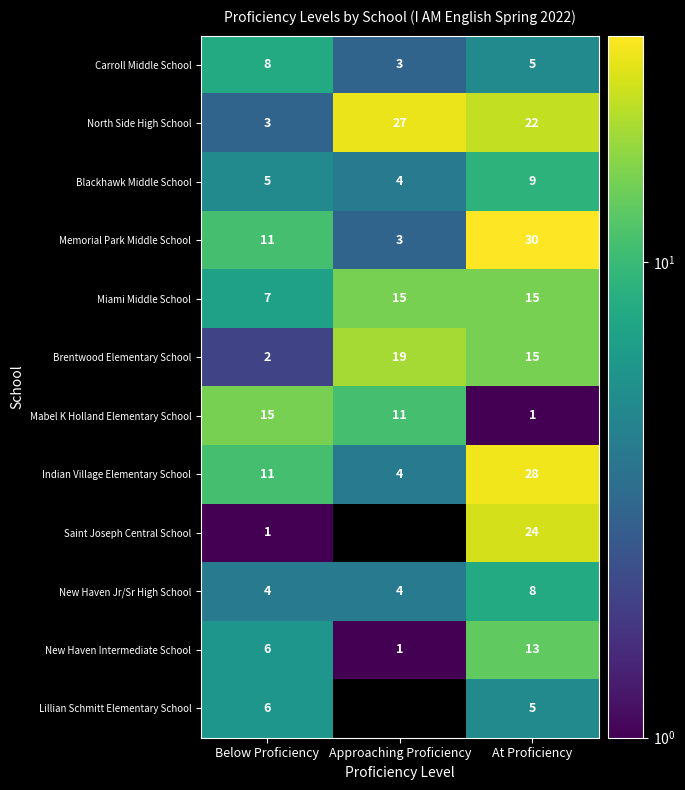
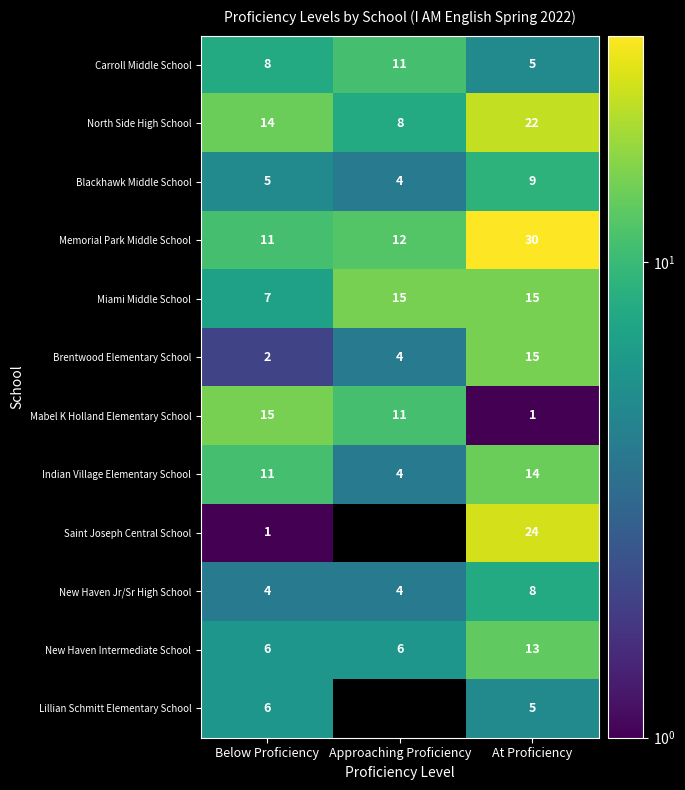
Carroll Middle School, Approaching Proficiency: 3 -> 11
North Side High School, Below Proficiency: 3 -> 14
North Side High School, Approaching Proficiency: 27 -> 8
Memorial Park Middle School, Approaching Proficiency: 3 -> 12
Brentwood Elementary School, Approaching Proficiency: 19 -> 4
Indian Village Elementary School, At Proficiency: 28 -> 14
New Haven Intermediate School, Approaching Proficiency: 1 -> 6
